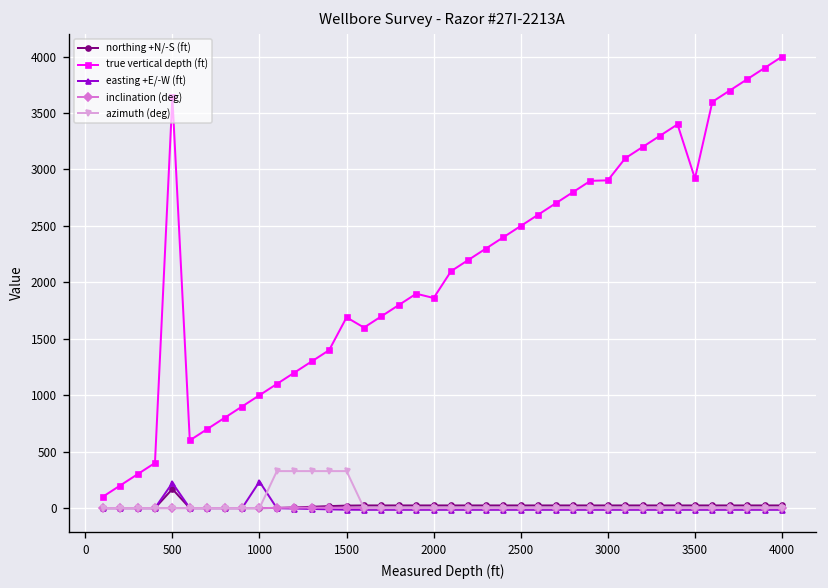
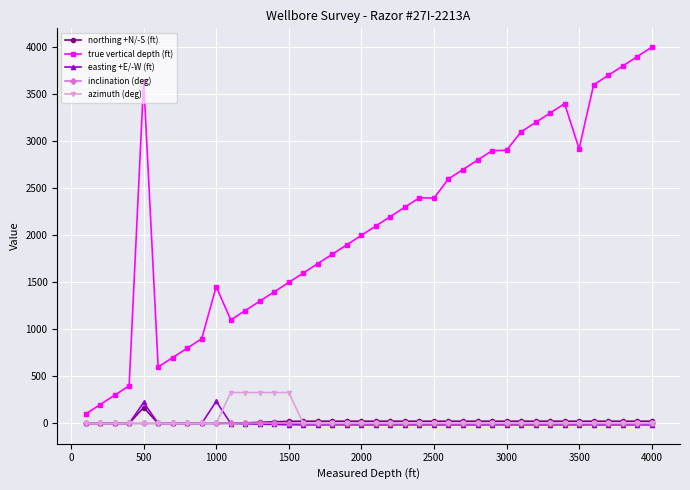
true vertical depth (ft), 1000: 1000 -> 1500
true vertical depth (ft), 1500: 1700 -> 1500
true vertical depth (ft), 2000: 1900 -> 2000
true vertical depth (ft), 2500: 2500 -> 2400
